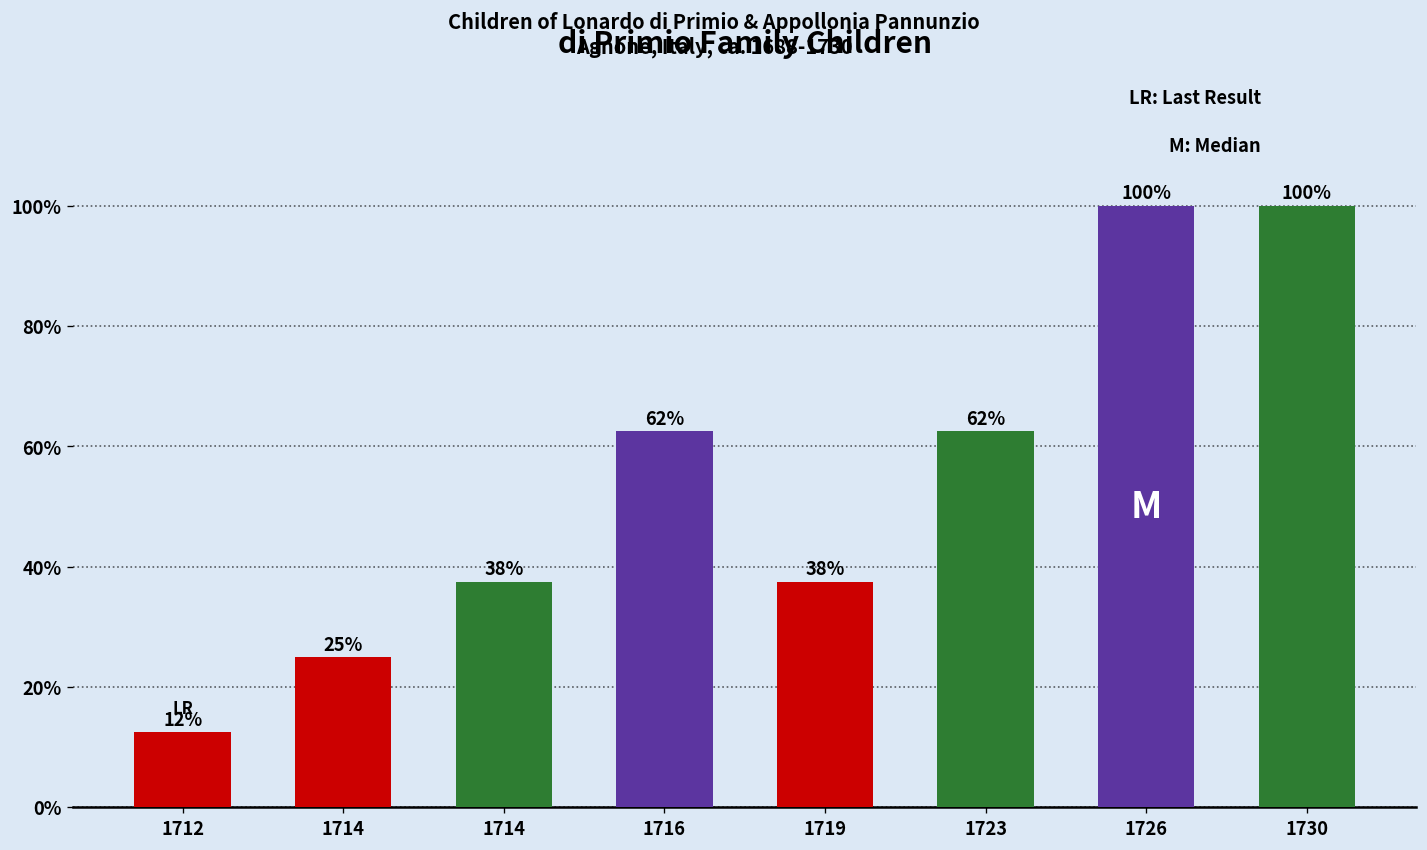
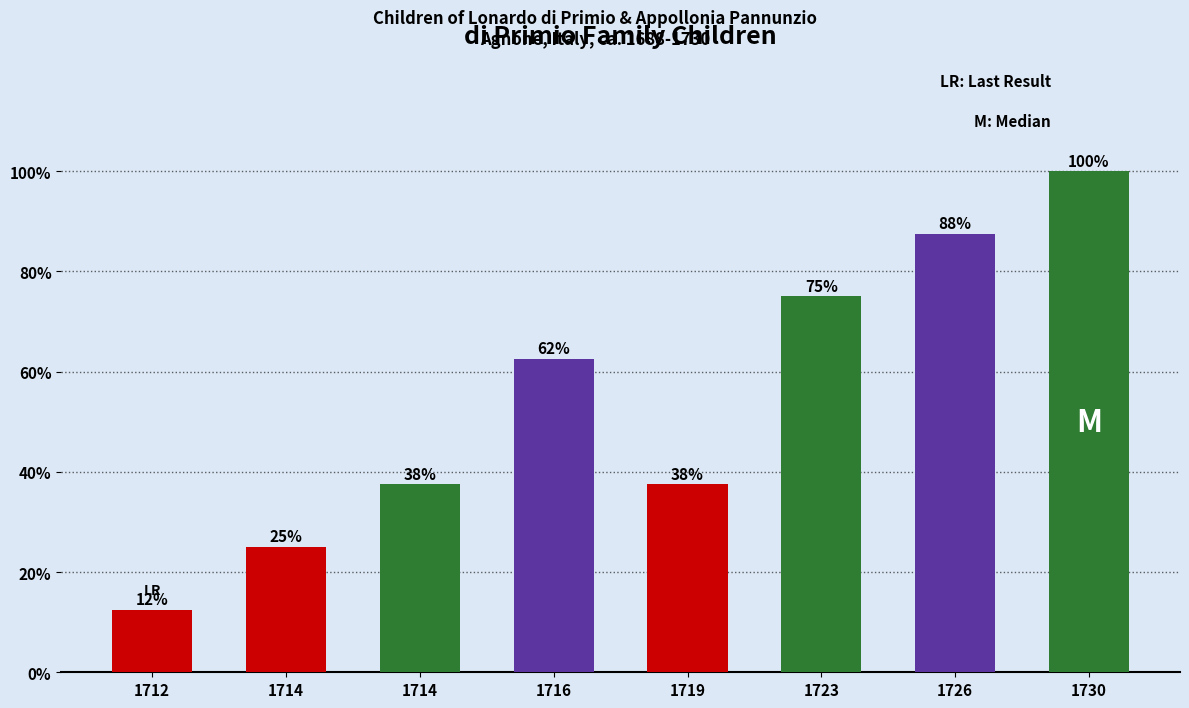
1723: 62% -> 75%
1726: 100% -> 88%
